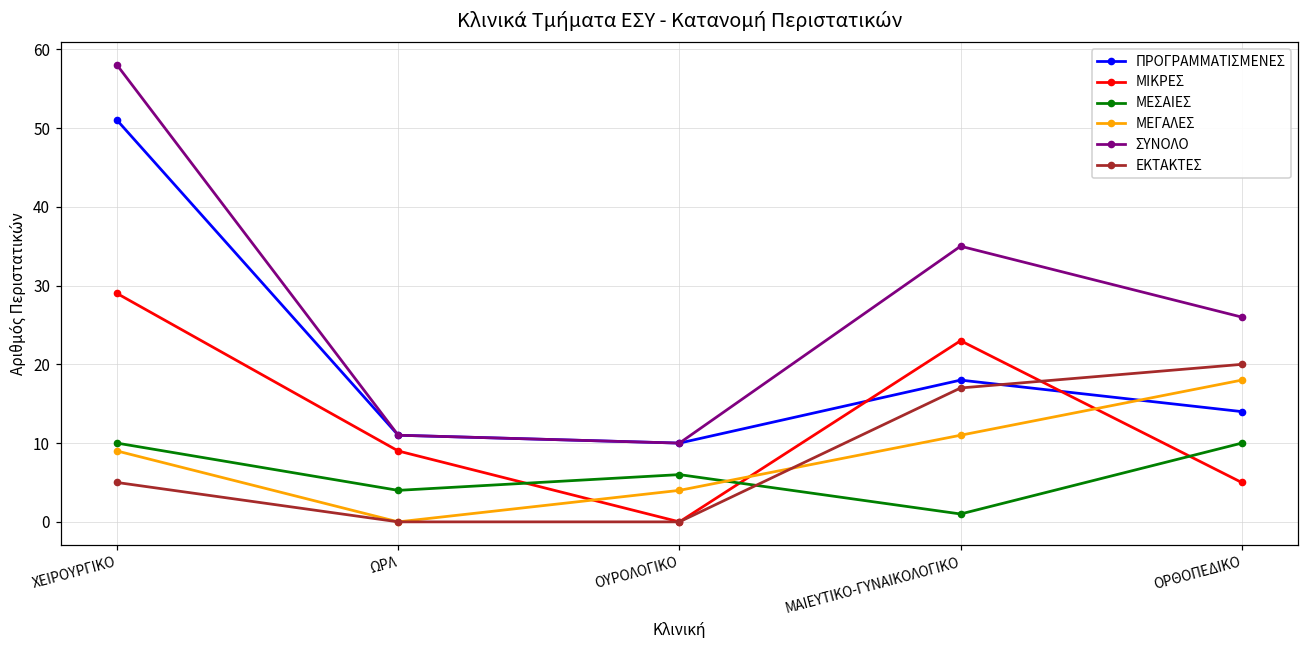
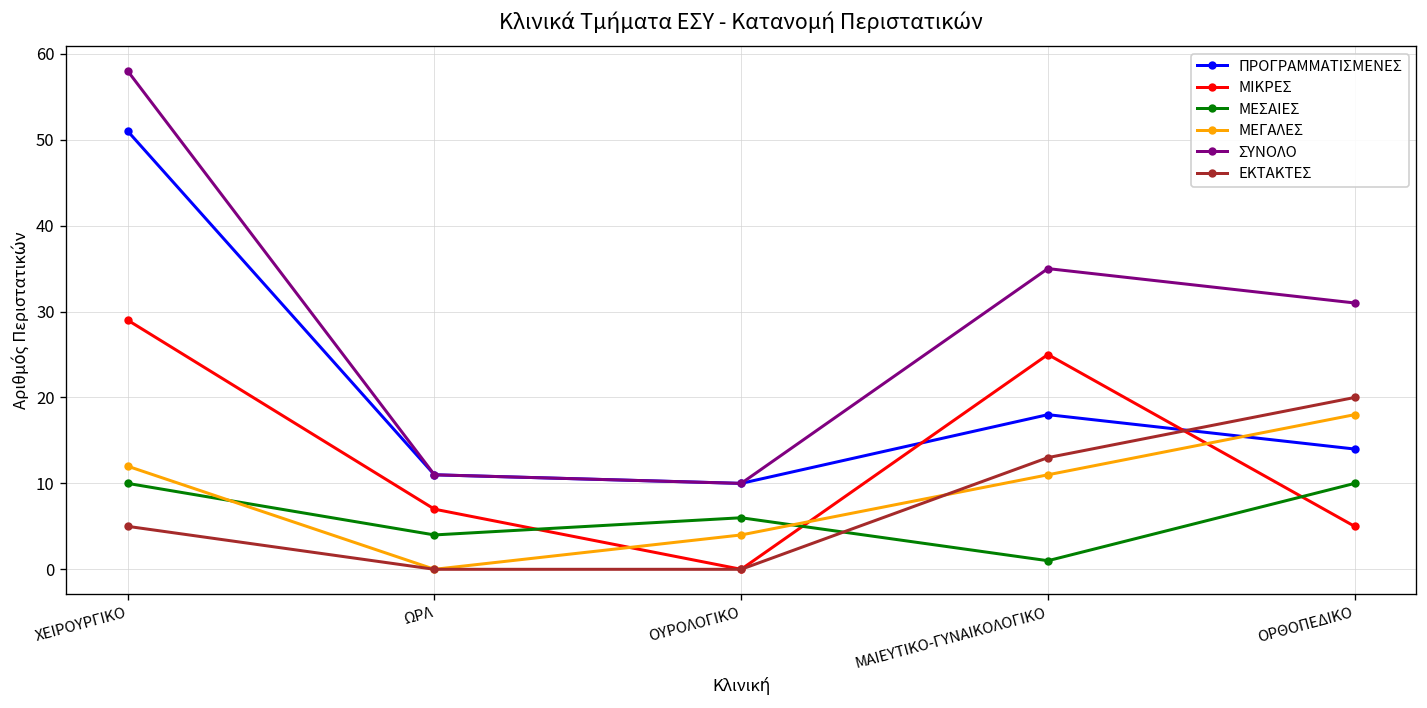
ΜΕΓΑΛΕΣ, ΧΕΙΡΟΥΡΓΙΚΟ: 9 -> 12
ΜΙΚΡΕΣ, ΩΡΛ: 9 -> 7
ΜΙΚΡΕΣ, ΜΑΙΕΥΤΙΚΟ-ΓΥΝΑΙΚΟΛΟΓΙΚΟ: 23 -> 25
ΕΚΤΑΚΤΕΣ, ΜΑΙΕΥΤΙΚΟ-ΓΥΝΑΙΚΟΛΟΓΙΚΟ: 17 -> 13
ΣΥΝΟΛΟ, ΟΡΘΟΠΕΔΙΚΟ: 26 -> 31
